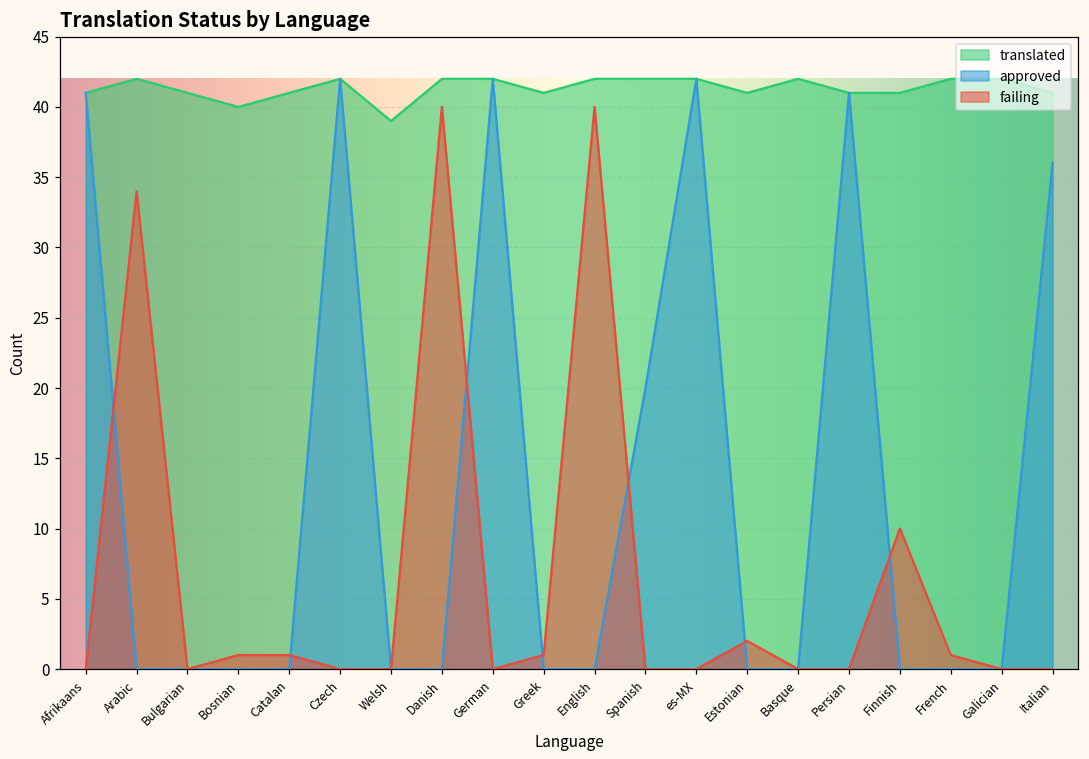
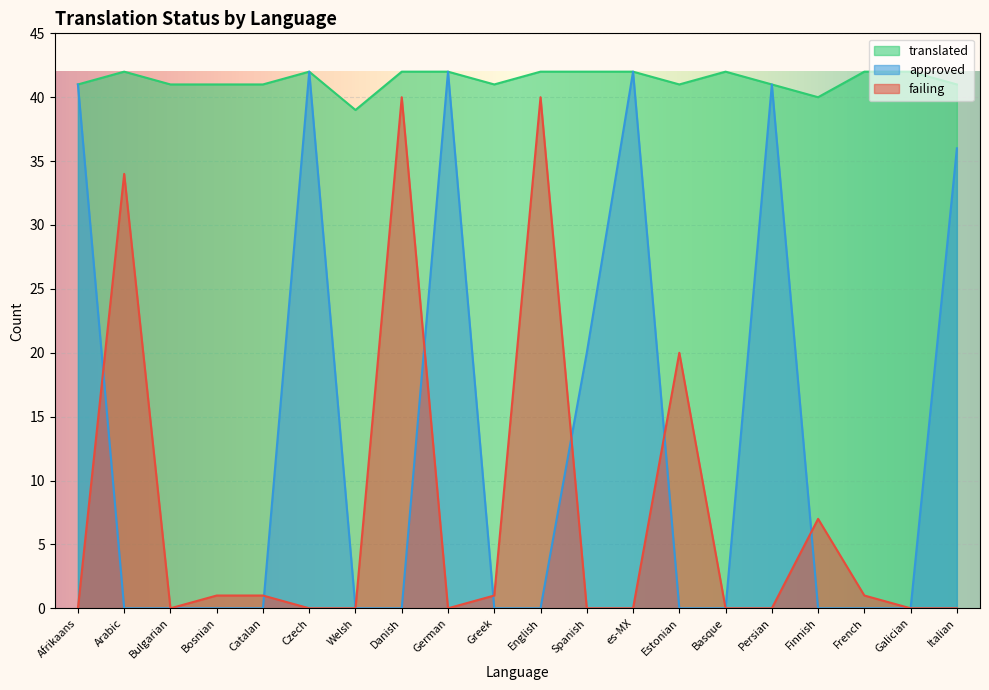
translated, Bosnian: 40 -> 41
failing, Estonian: 2 -> 20
translated, Finnish: 41 -> 40
failing, Finnish: 10 -> 7
